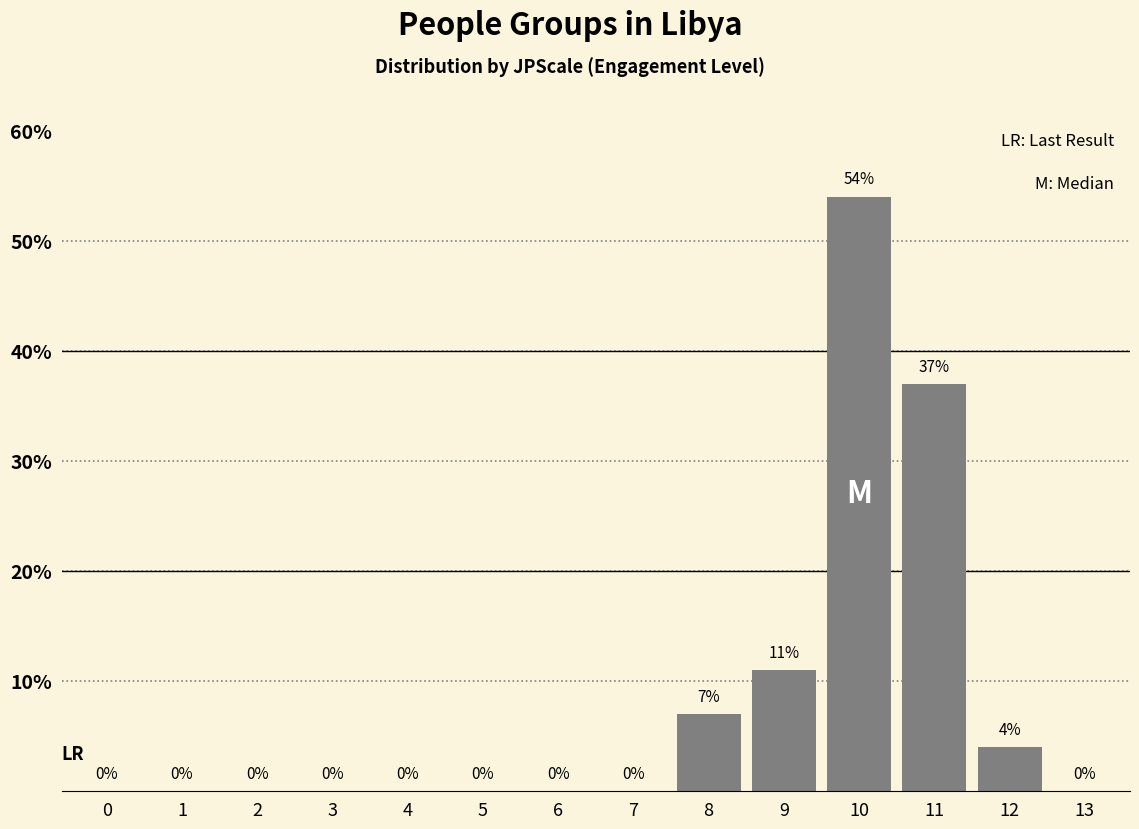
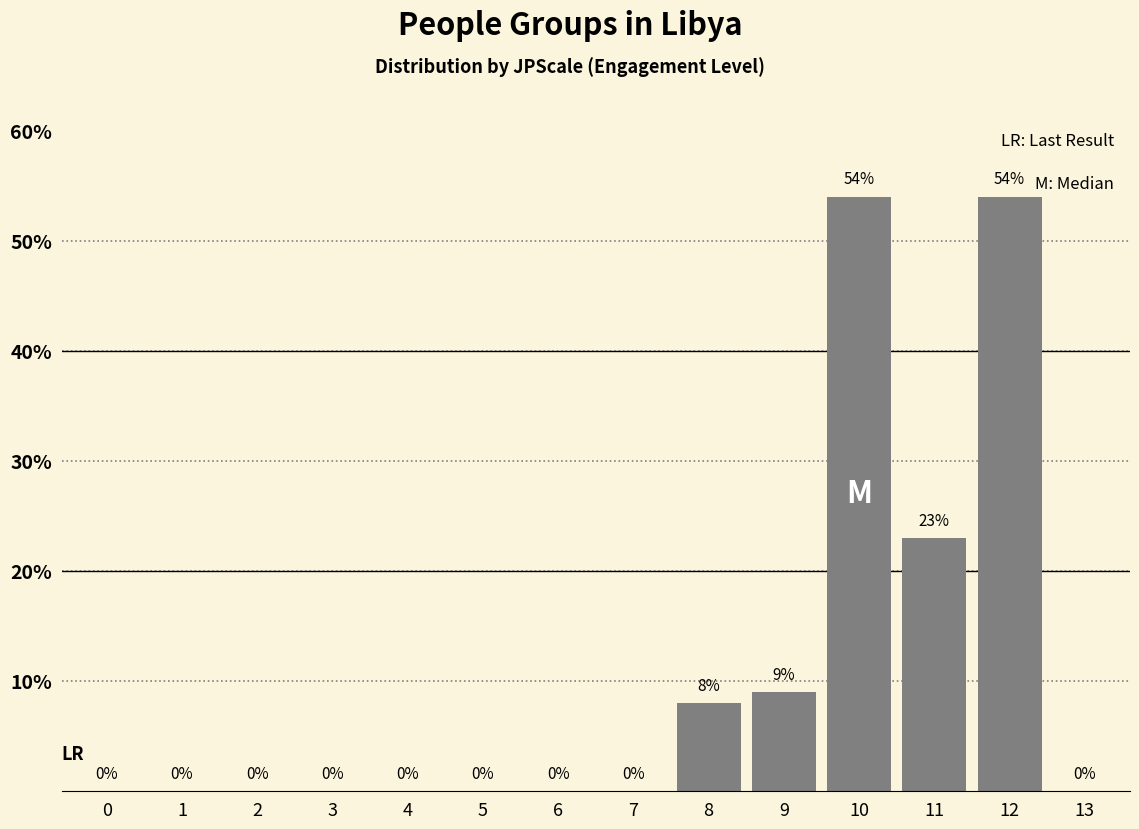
8: 7% -> 8%
9: 11% -> 9%
11: 37% -> 23%
12: 4% -> 54%
